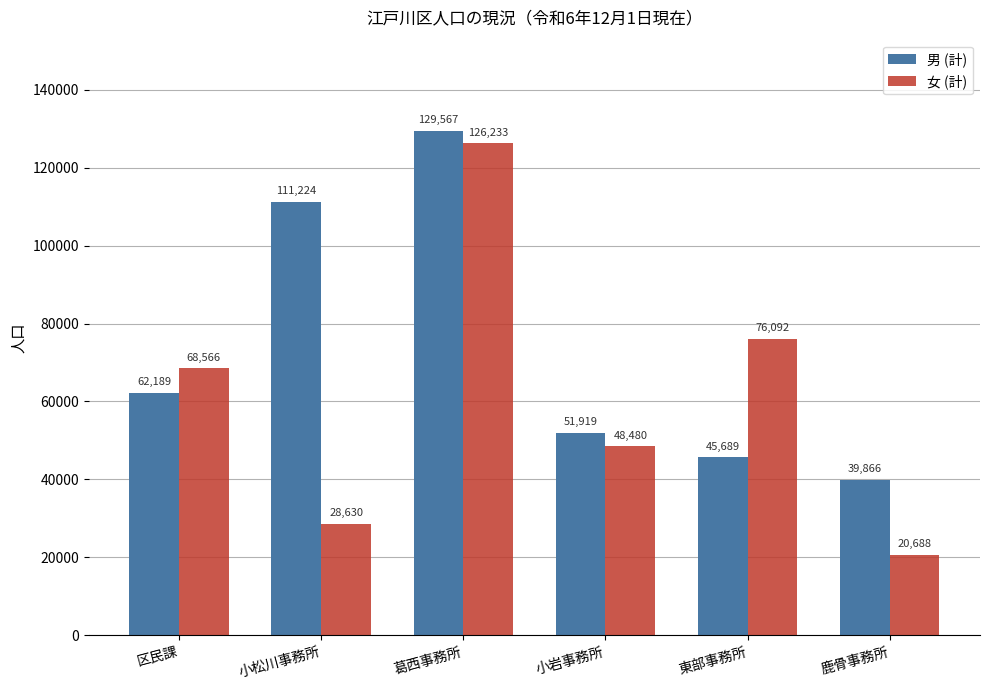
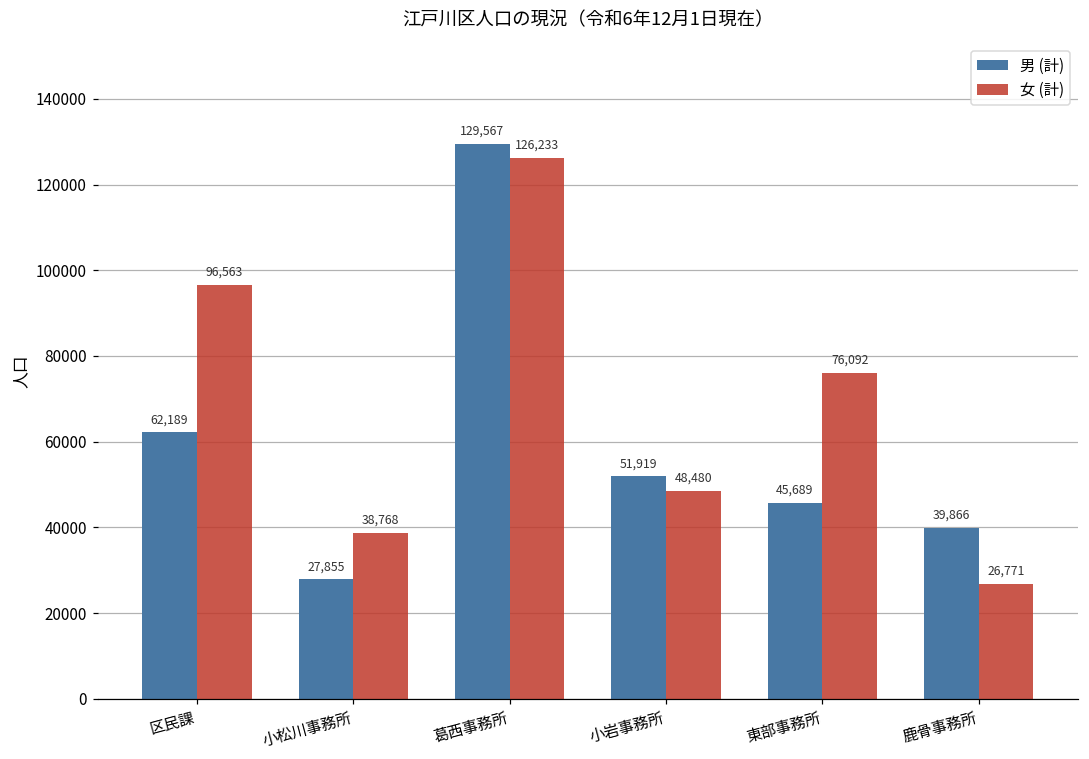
女 (計), 区民課: 68,566 -> 96,563
男 (計), 小松川事務所: 111,224 -> 27,855
女 (計), 小松川事務所: 28,630 -> 38,768
女 (計), 鹿骨事務所: 20,688 -> 26,771
